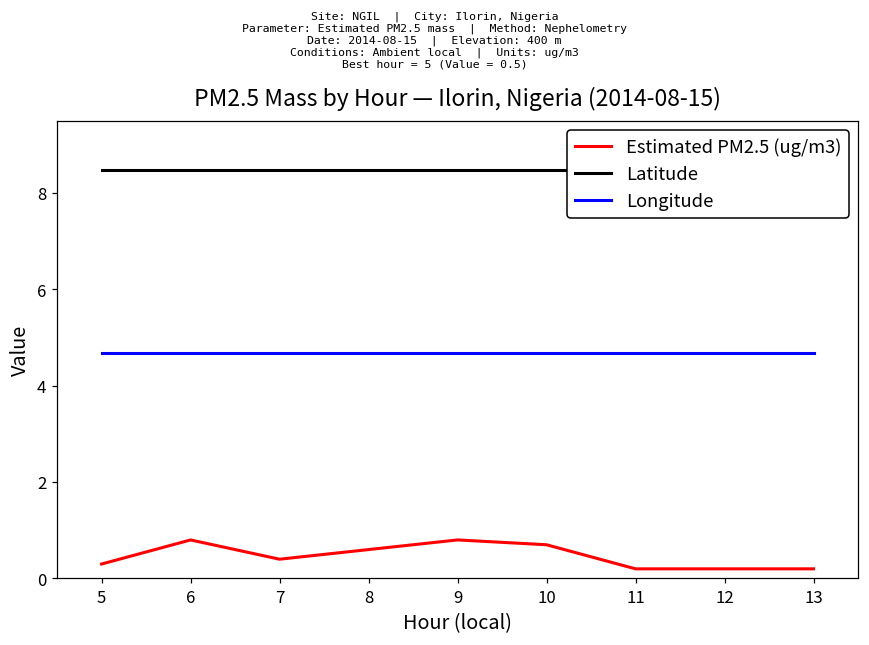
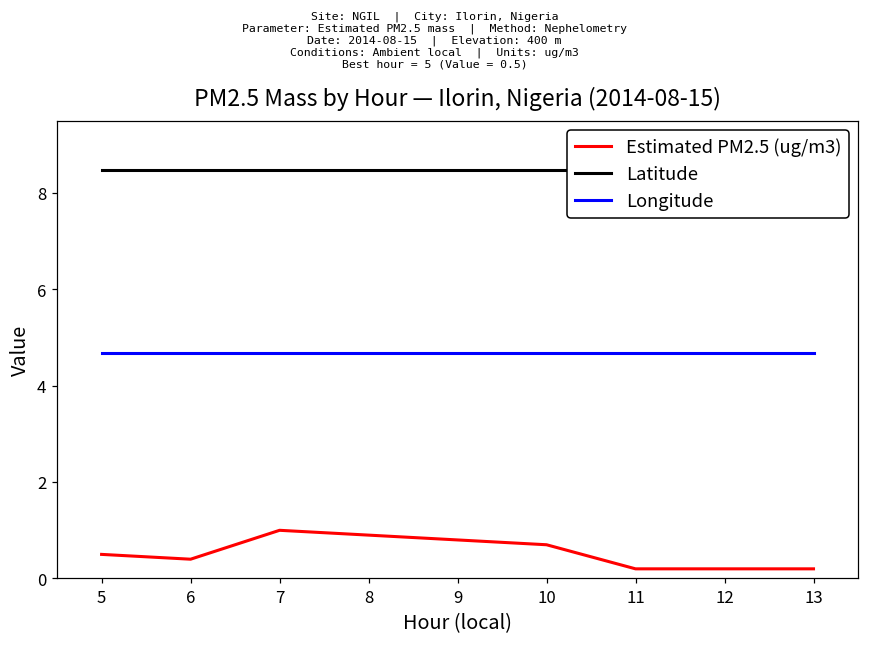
Estimated PM2.5 (ug/m3), 5: 0.3 -> 0.5
Estimated PM2.5 (ug/m3), 6: 0.8 -> 0.4
Estimated PM2.5 (ug/m3), 7: 0.4 -> 1.0
